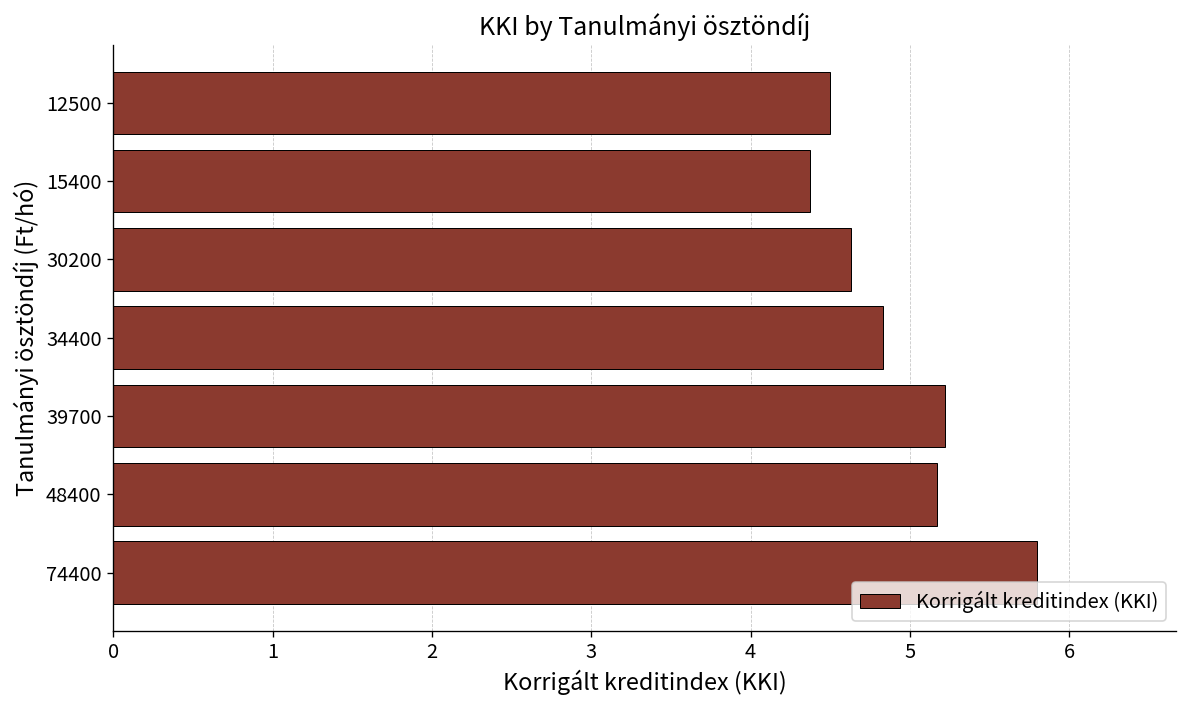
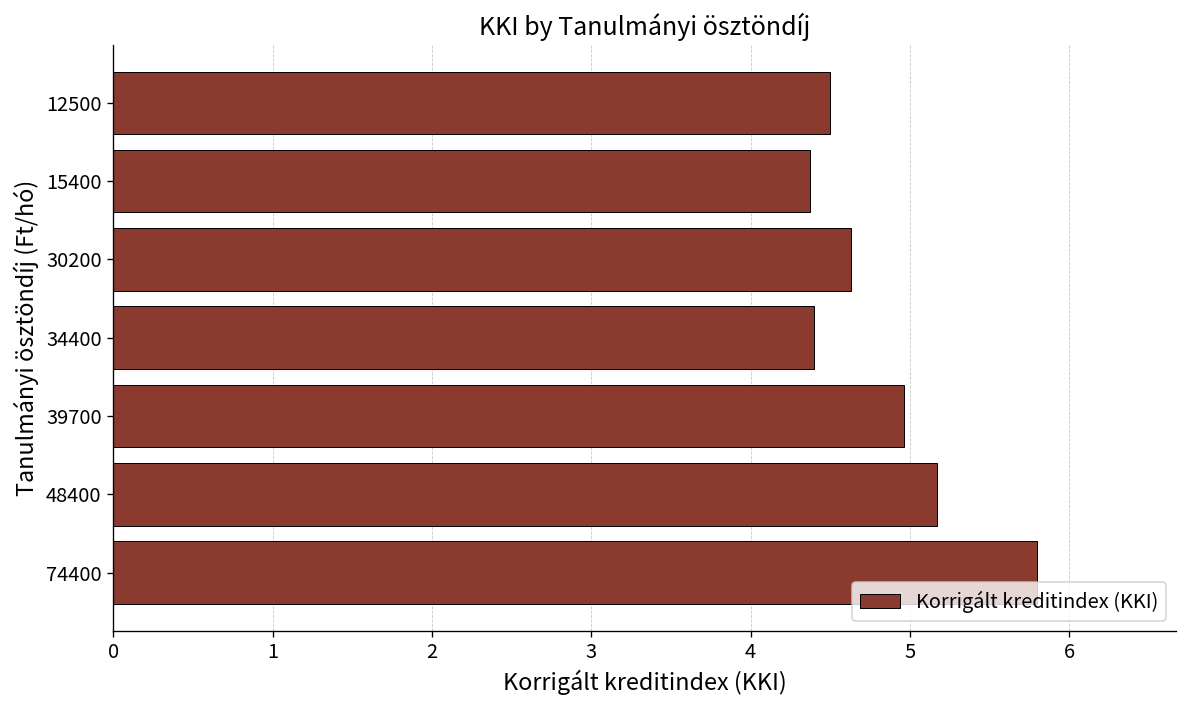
34400: 4.83 -> 4.40
39700: 5.22 -> 4.96
